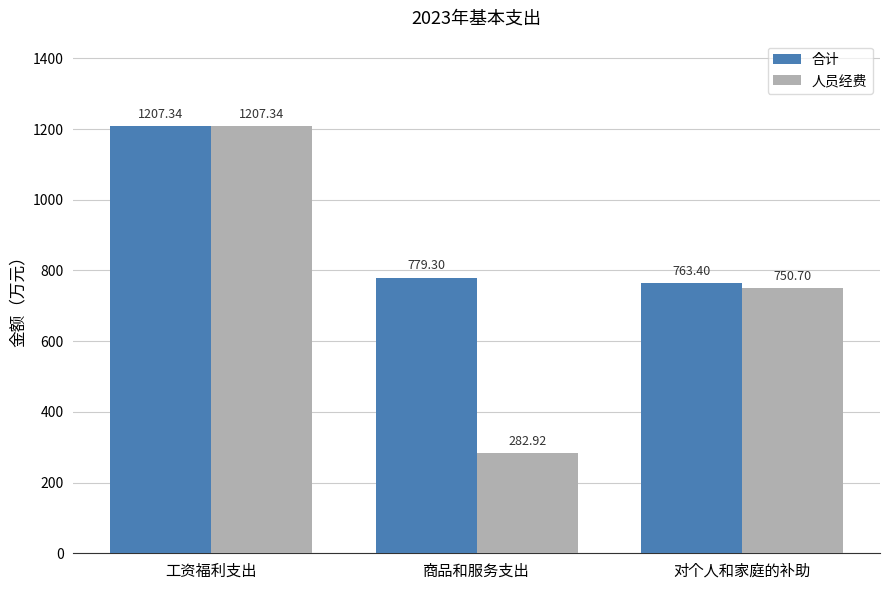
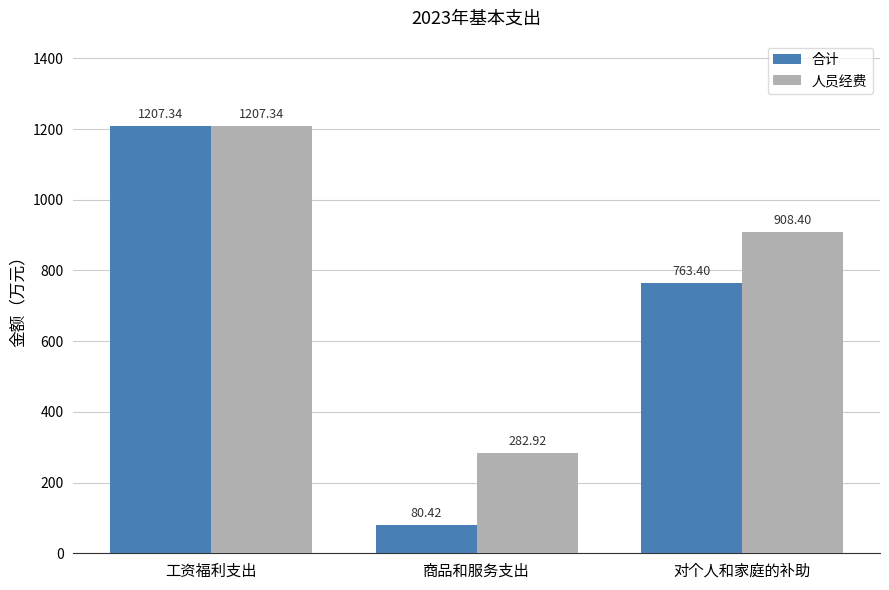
合计, 商品和服务支出: 779.30 -> 80.42
人员经费, 对个人和家庭的补助: 750.70 -> 908.40
